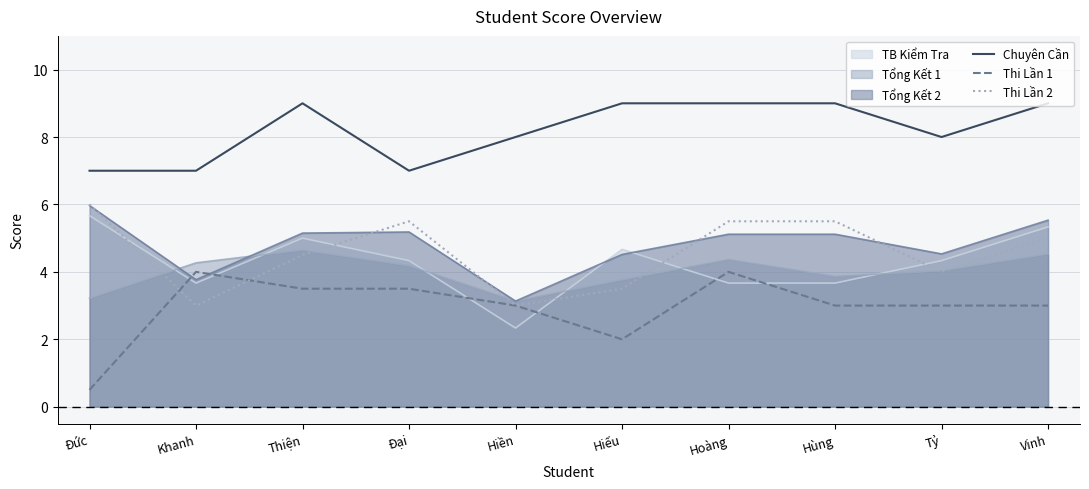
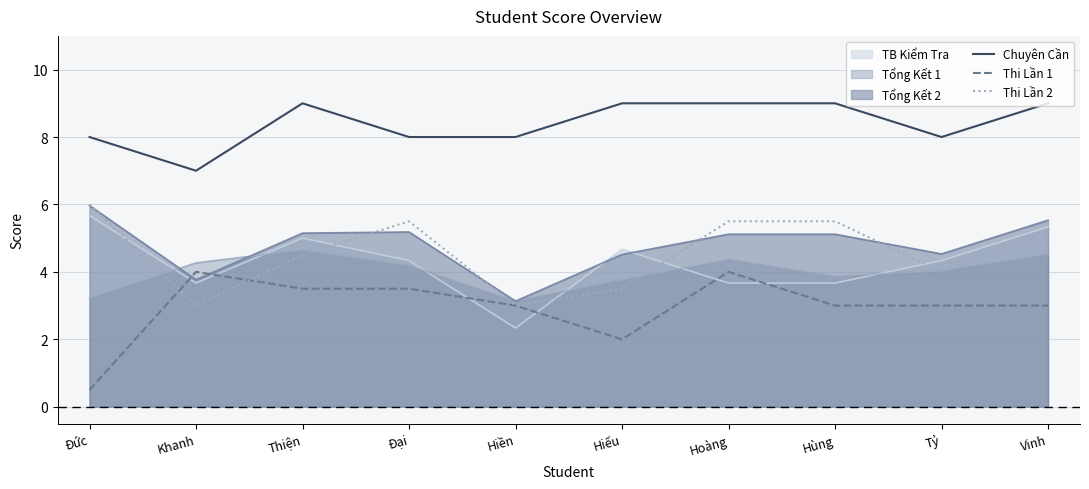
Chuyên Cần, Đức: 7 -> 8
Chuyên Cần, Đại: 7 -> 8
